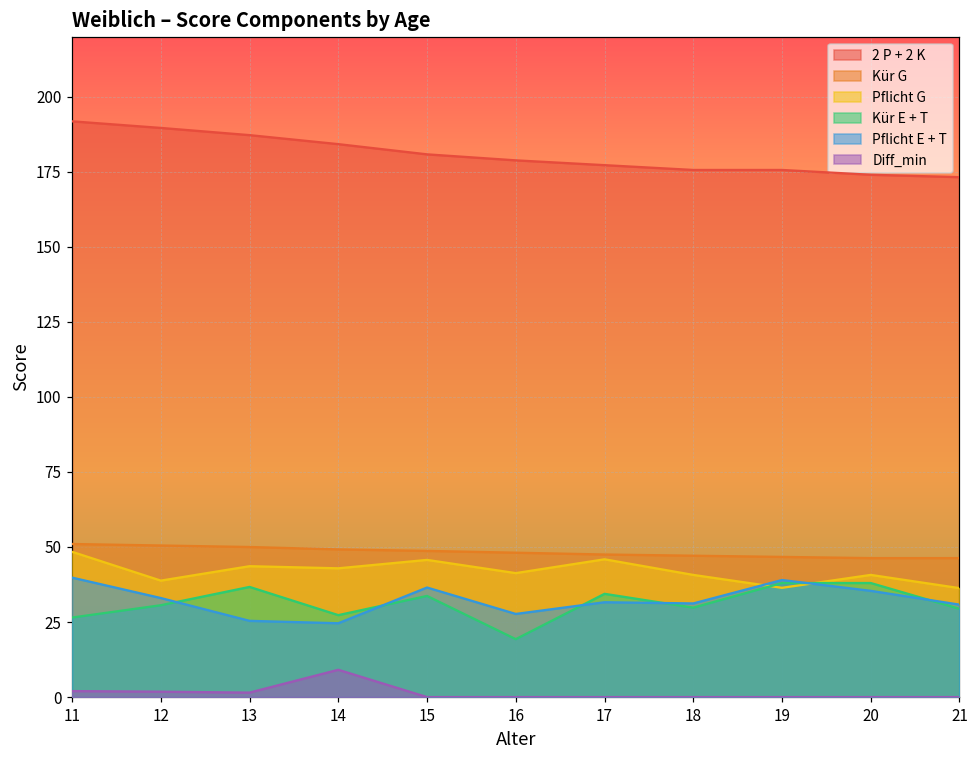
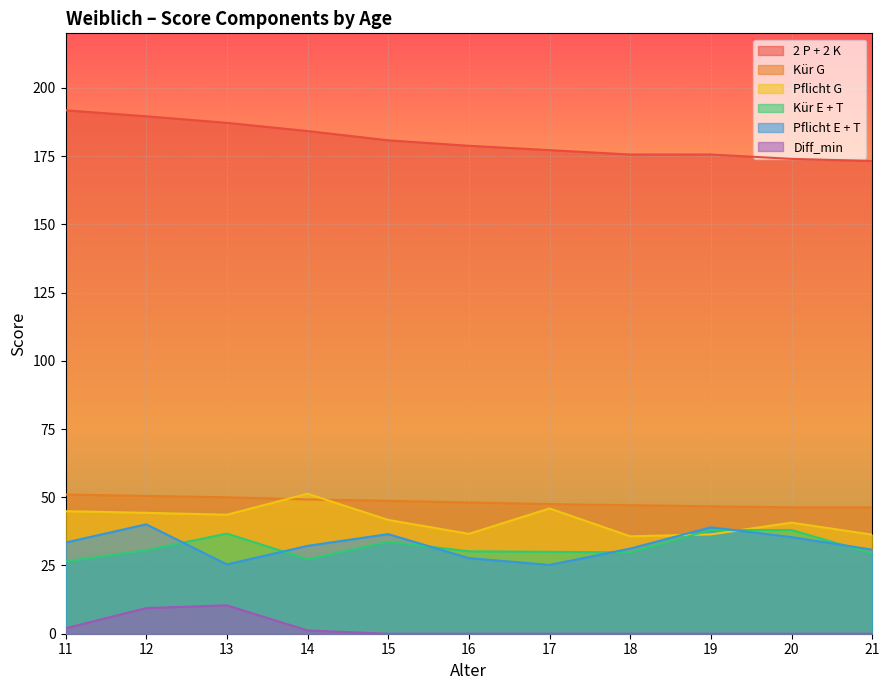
Pflicht G, 11: 48 -> 45
Pflicht E + T, 11: 40 -> 33
Pflicht G, 12: 39 -> 44
Pflicht E + T, 12: 33 -> 40
Diff_min, 12: 2 -> 9
Diff_min, 13: 2 -> 10
Pflicht G, 14: 43 -> 51
Pflicht E + T, 14: 25 -> 32
Diff_min, 14: 9 -> 1
Pflicht G, 15: 46 -> 42
Pflicht G, 16: 41 -> 37
Kür E + T, 16: 19 -> 30
Kür E + T, 17: 34 -> 30
Pflicht E + T, 17: 32 -> 25
Pflicht G, 18: 41 -> 36
